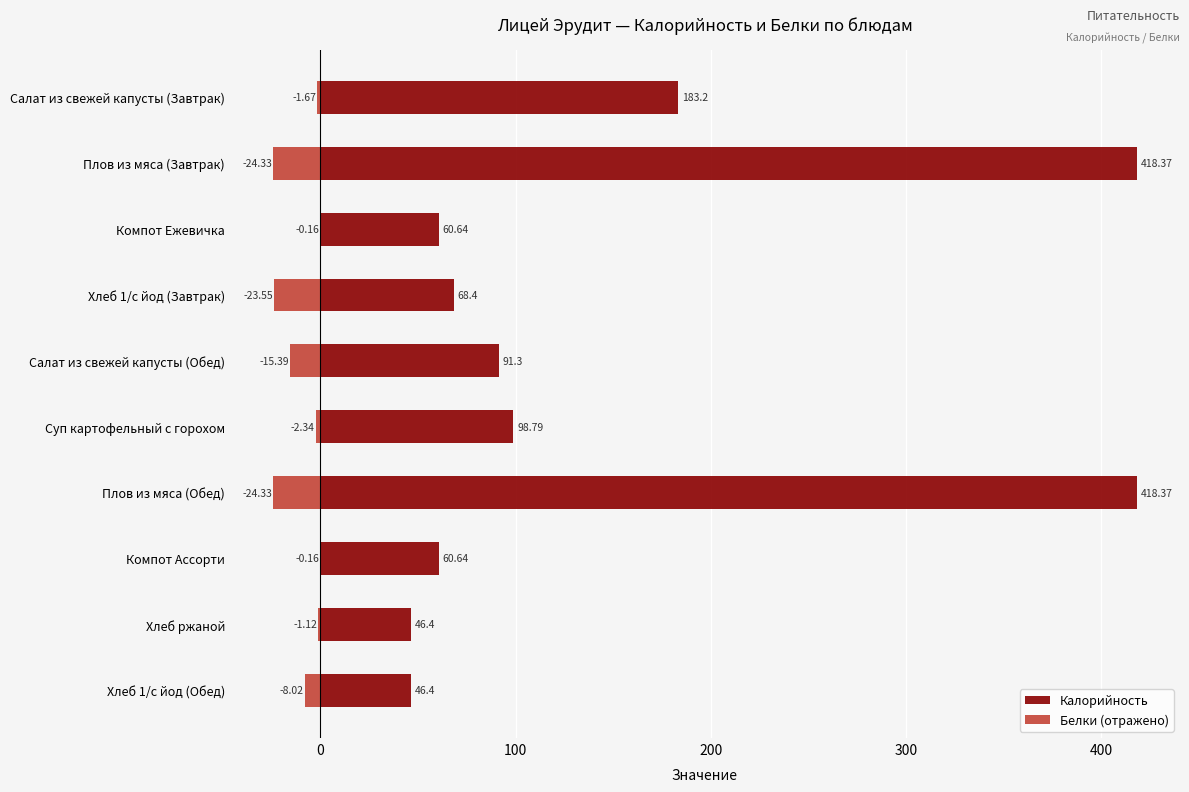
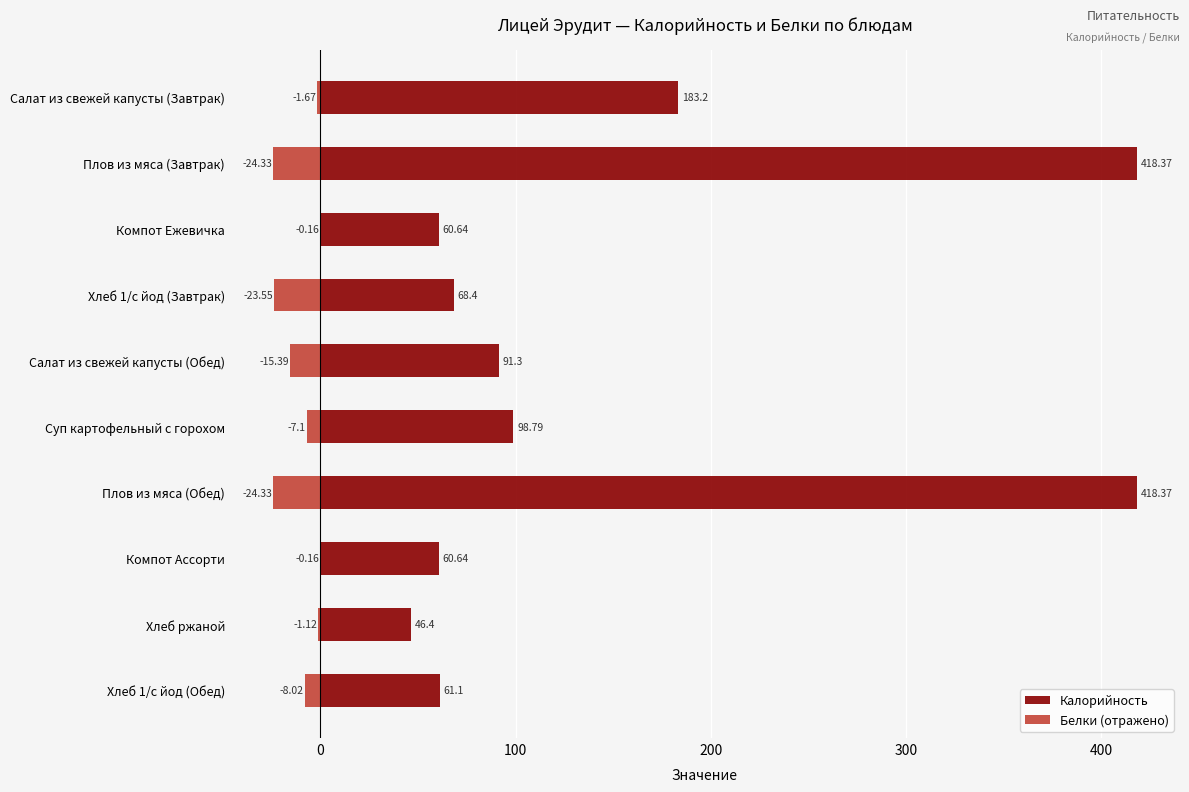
Белки (отражено), Суп картофельный с горохом: -2.34 -> -7.1
Калорийность, Хлеб 1/с йод (Обед): 46.4 -> 61.1
